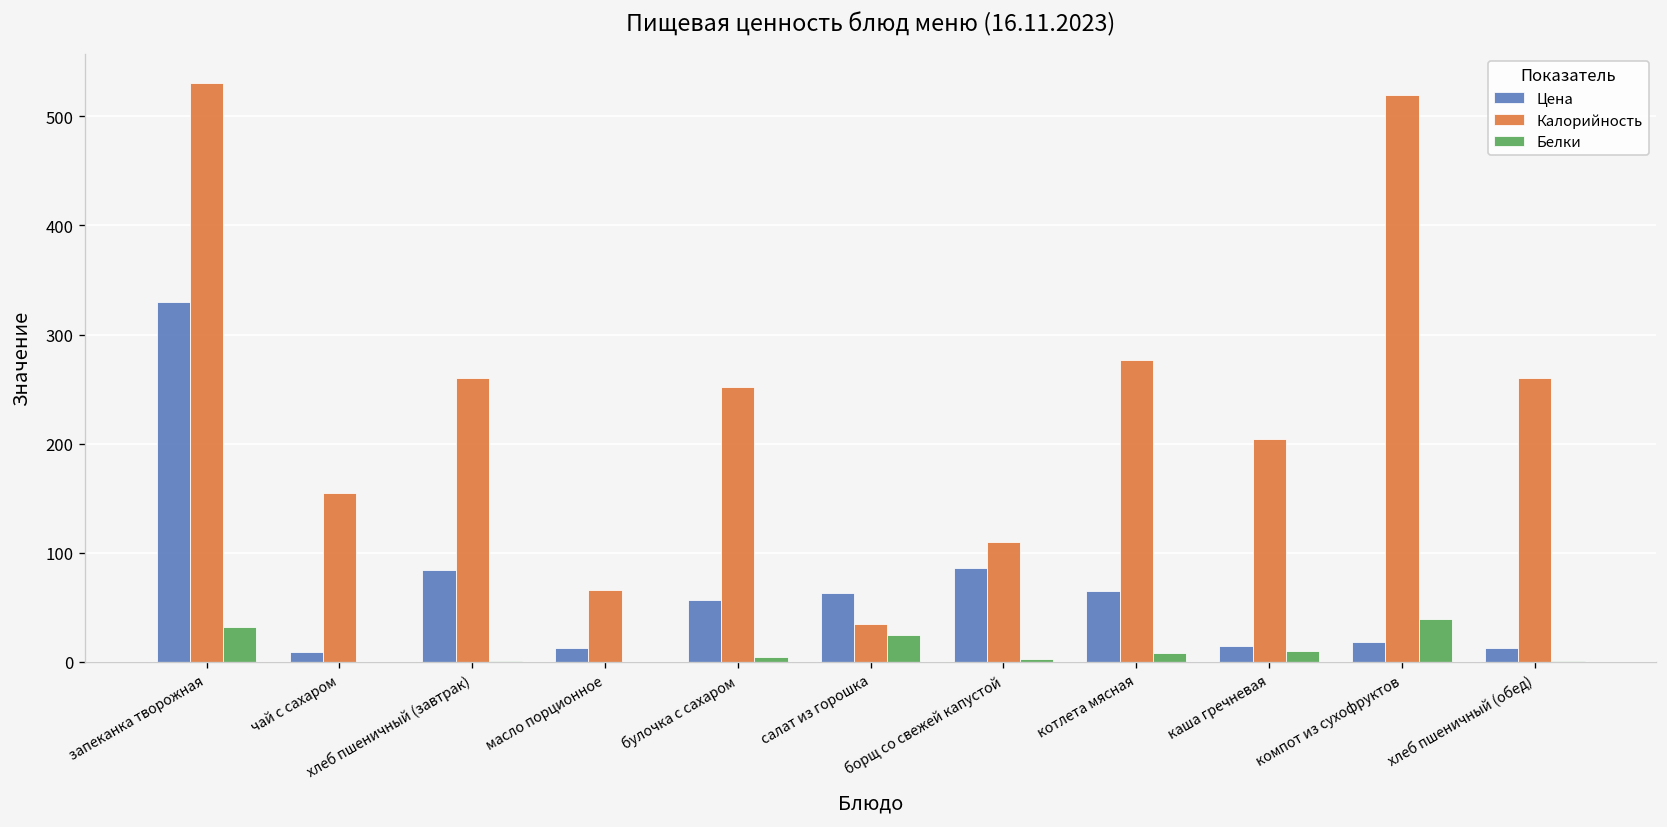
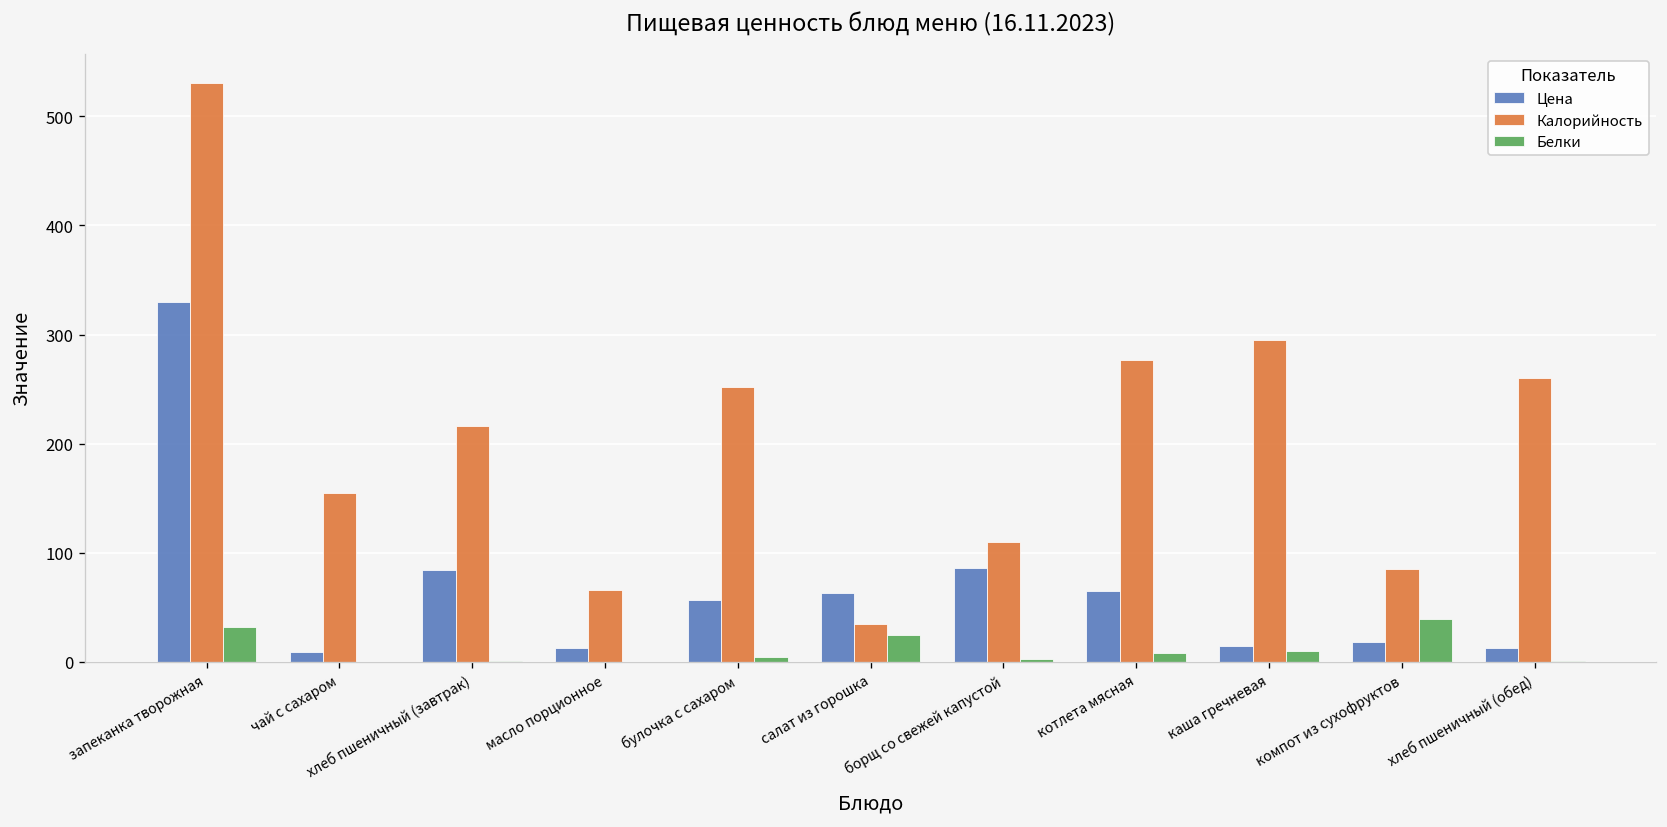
Калорийность, хлеб пшеничный (завтрак): 260 -> 220
Калорийность, каша гречневая: 200 -> 300
Калорийность, компот из сухофруктов: 520 -> 90
